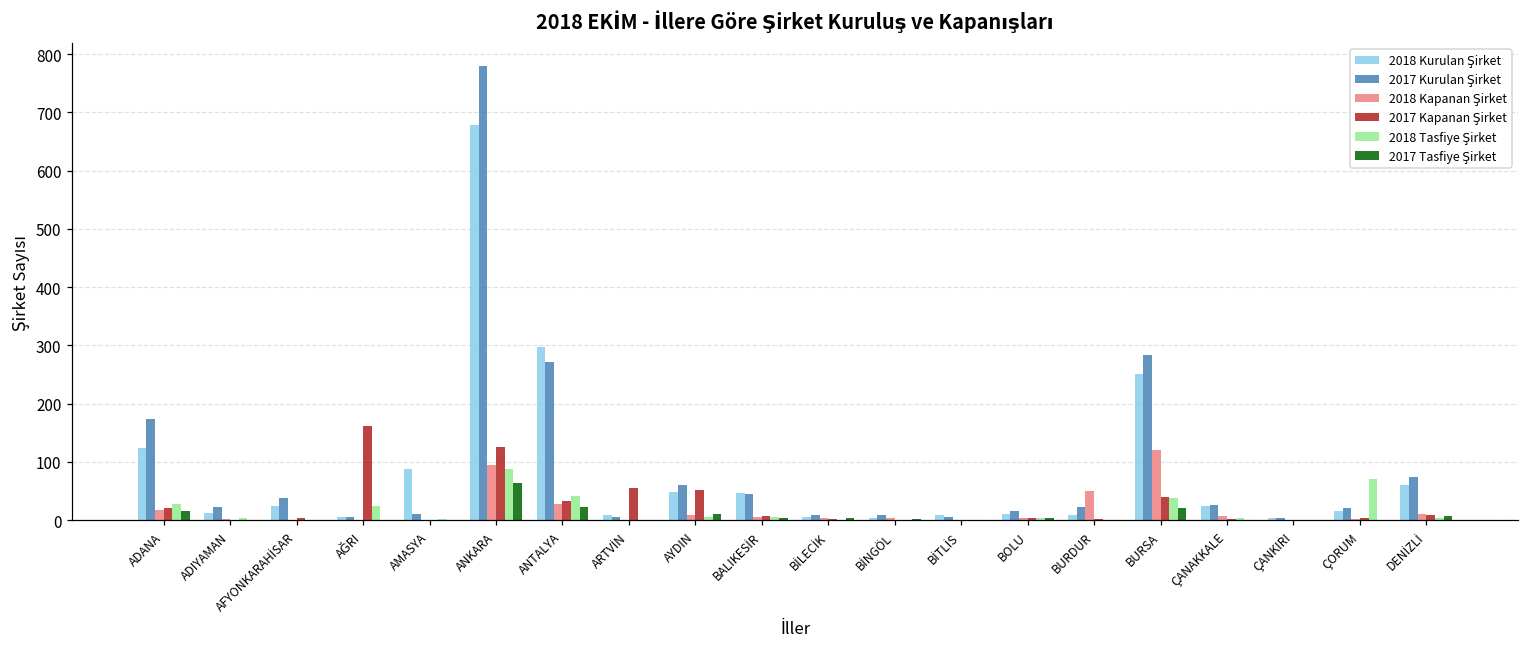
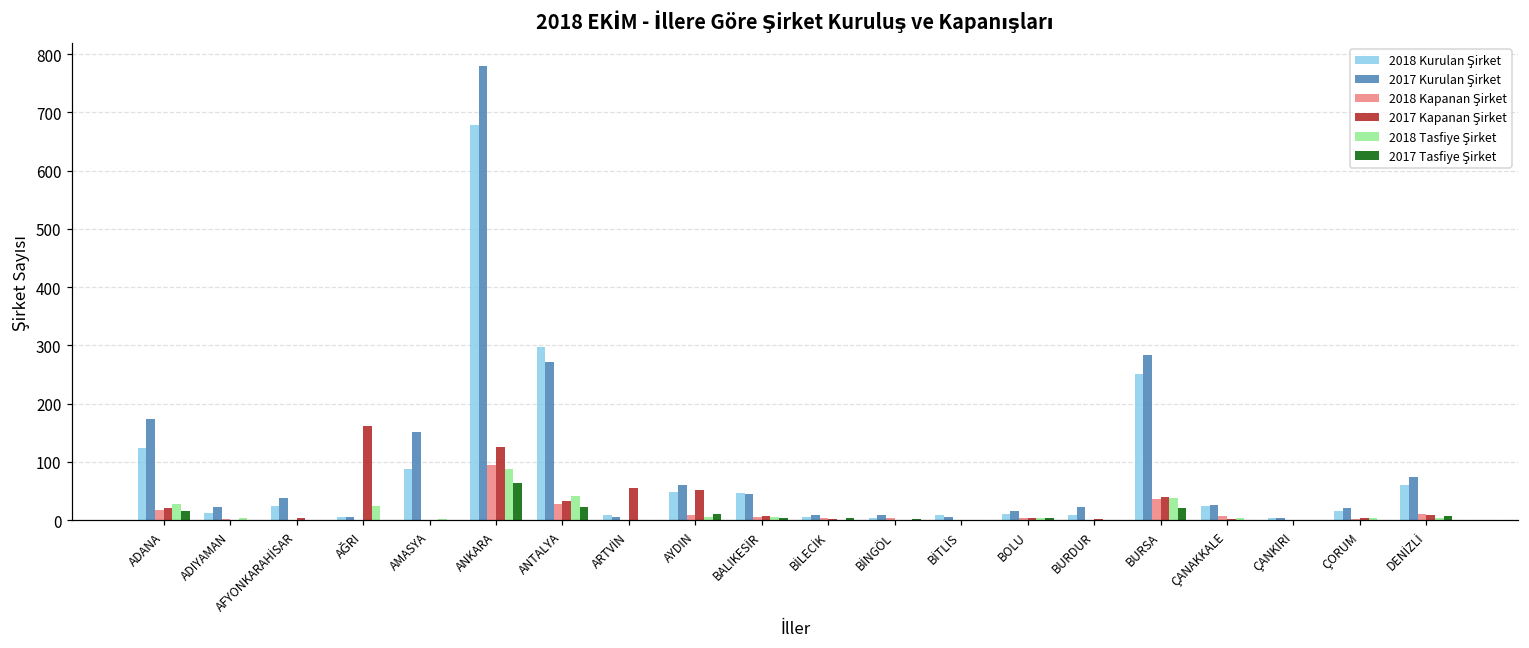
2017 Kurulan Şirket, AMASYA: 10 -> 150
2018 Kapanan Şirket, BURDUR: 50 -> 0
2018 Kapanan Şirket, BURSA: 120 -> 40
2018 Tasfiye Şirket, ÇORUM: 70 -> 0
